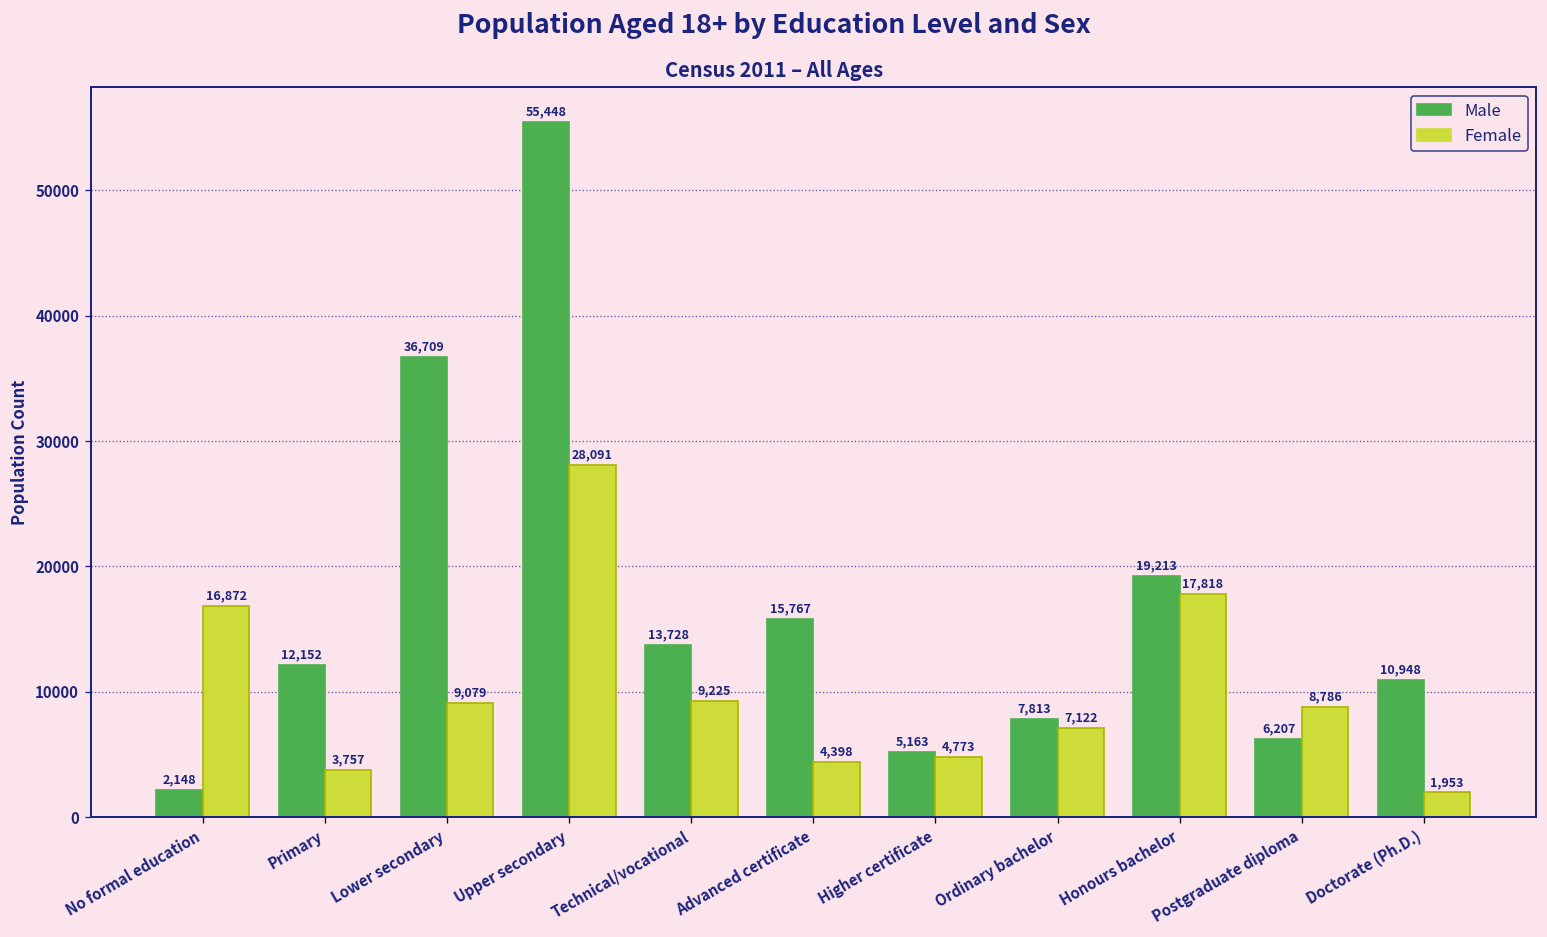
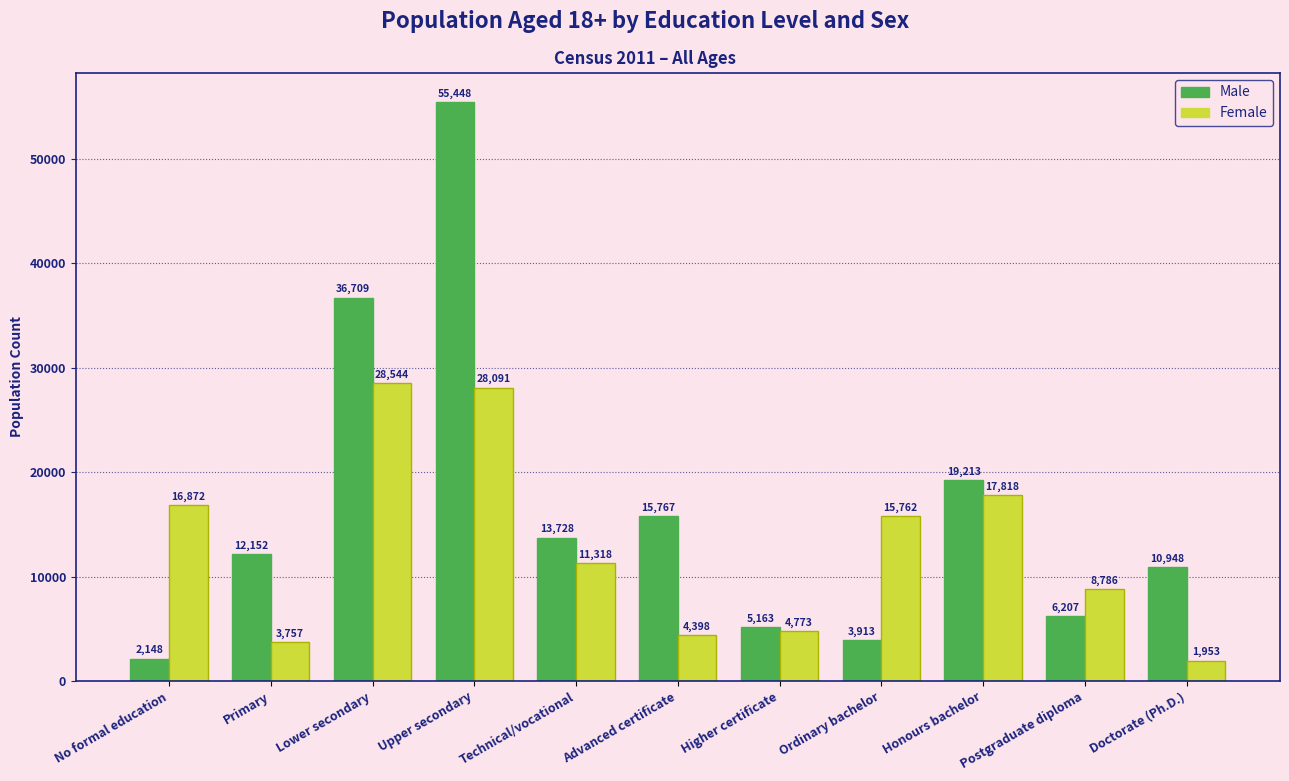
Female, Lower secondary: 9,079 -> 28,544
Female, Technical/vocational: 9,225 -> 11,318
Male, Ordinary bachelor: 7,813 -> 3,913
Female, Ordinary bachelor: 7,122 -> 15,762
